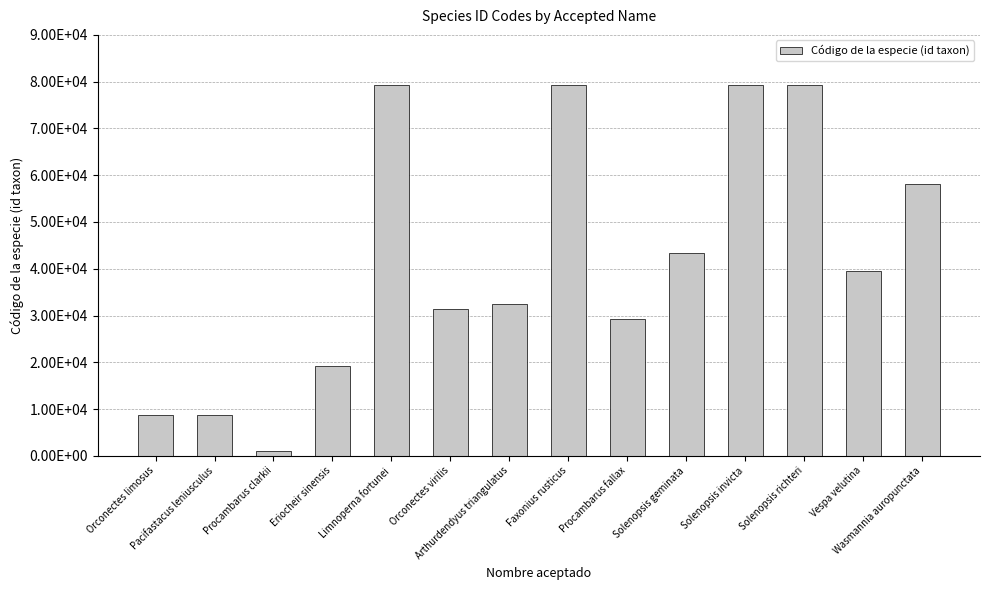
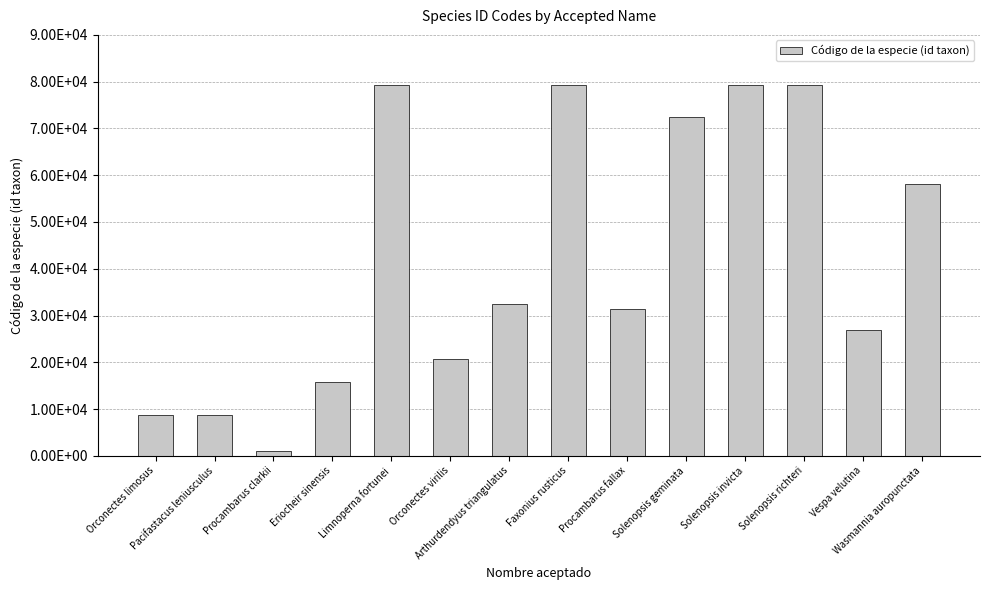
Eriocheir sinensis: 19000 -> 16000
Orconectes virilis: 31000 -> 21000
Procambarus fallax: 29000 -> 31000
Solenopsis geminata: 43000 -> 72000
Vespa velutina: 39000 -> 27000
